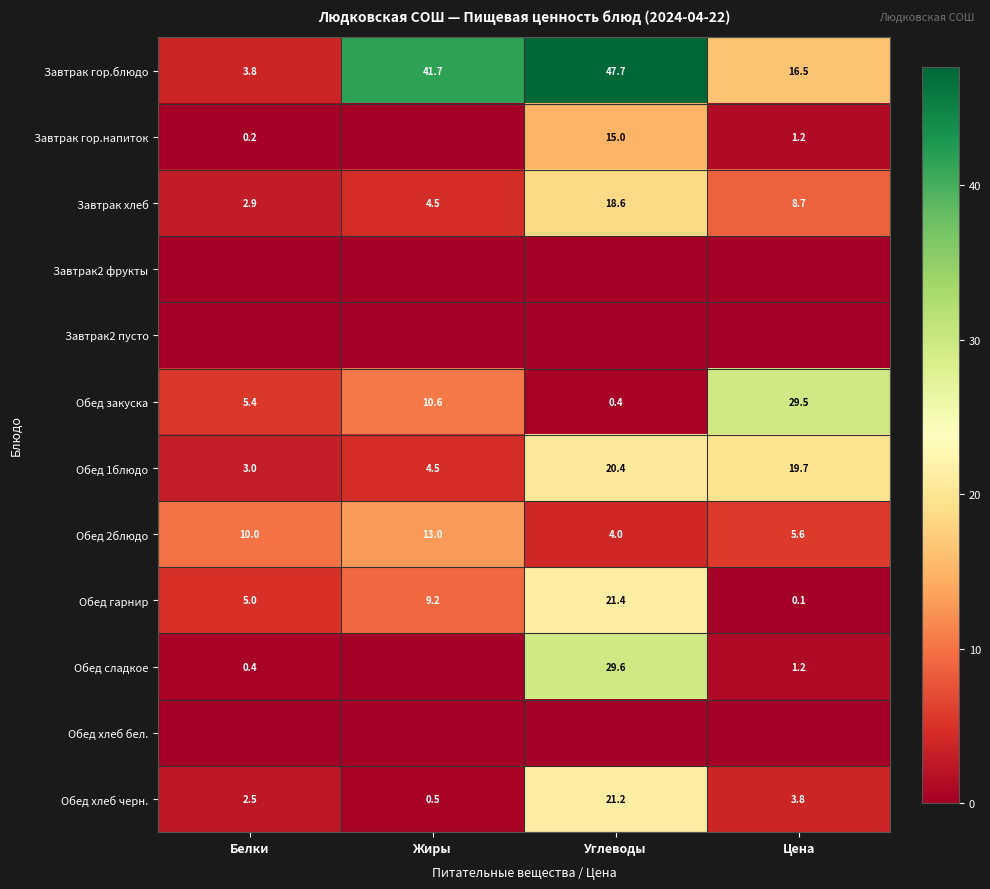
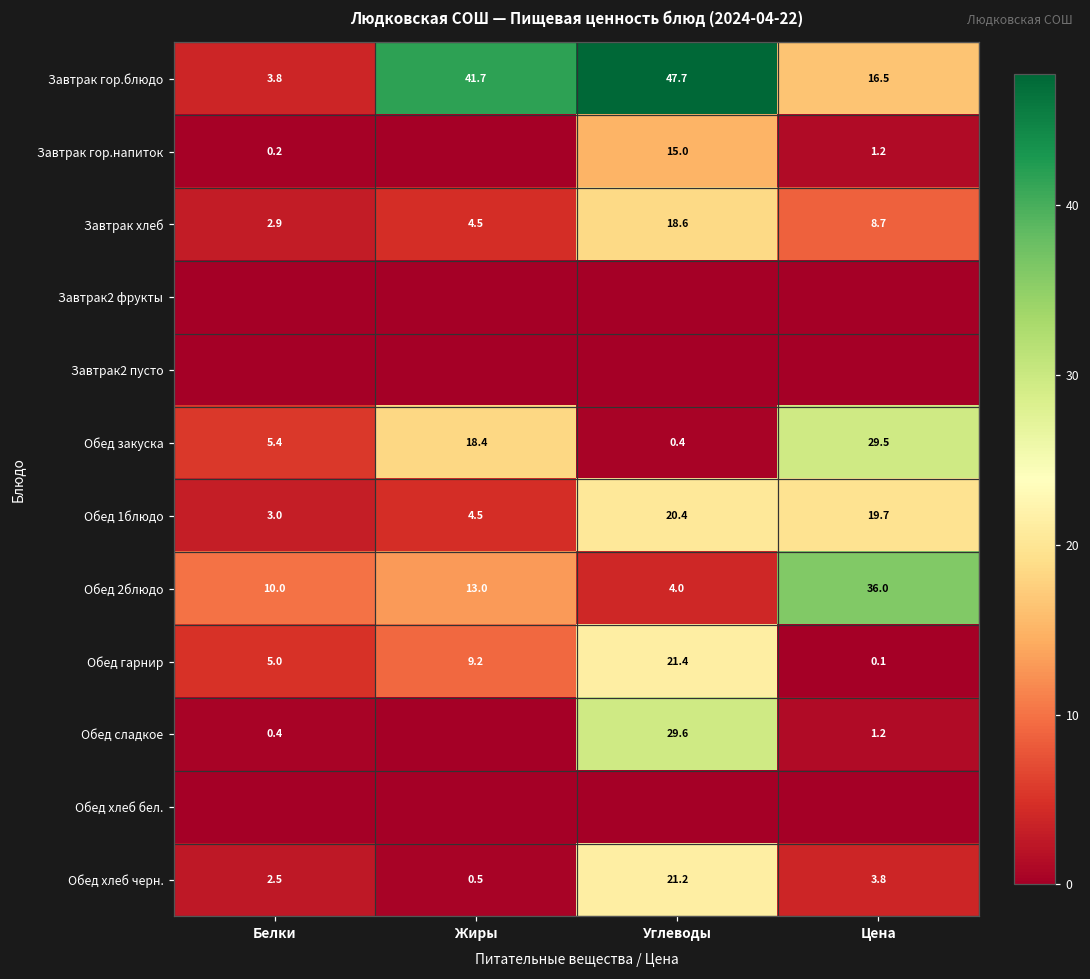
Обед закуска, Жиры: 10.6 -> 18.4
Обед 2блюдо, Цена: 5.6 -> 36.0
